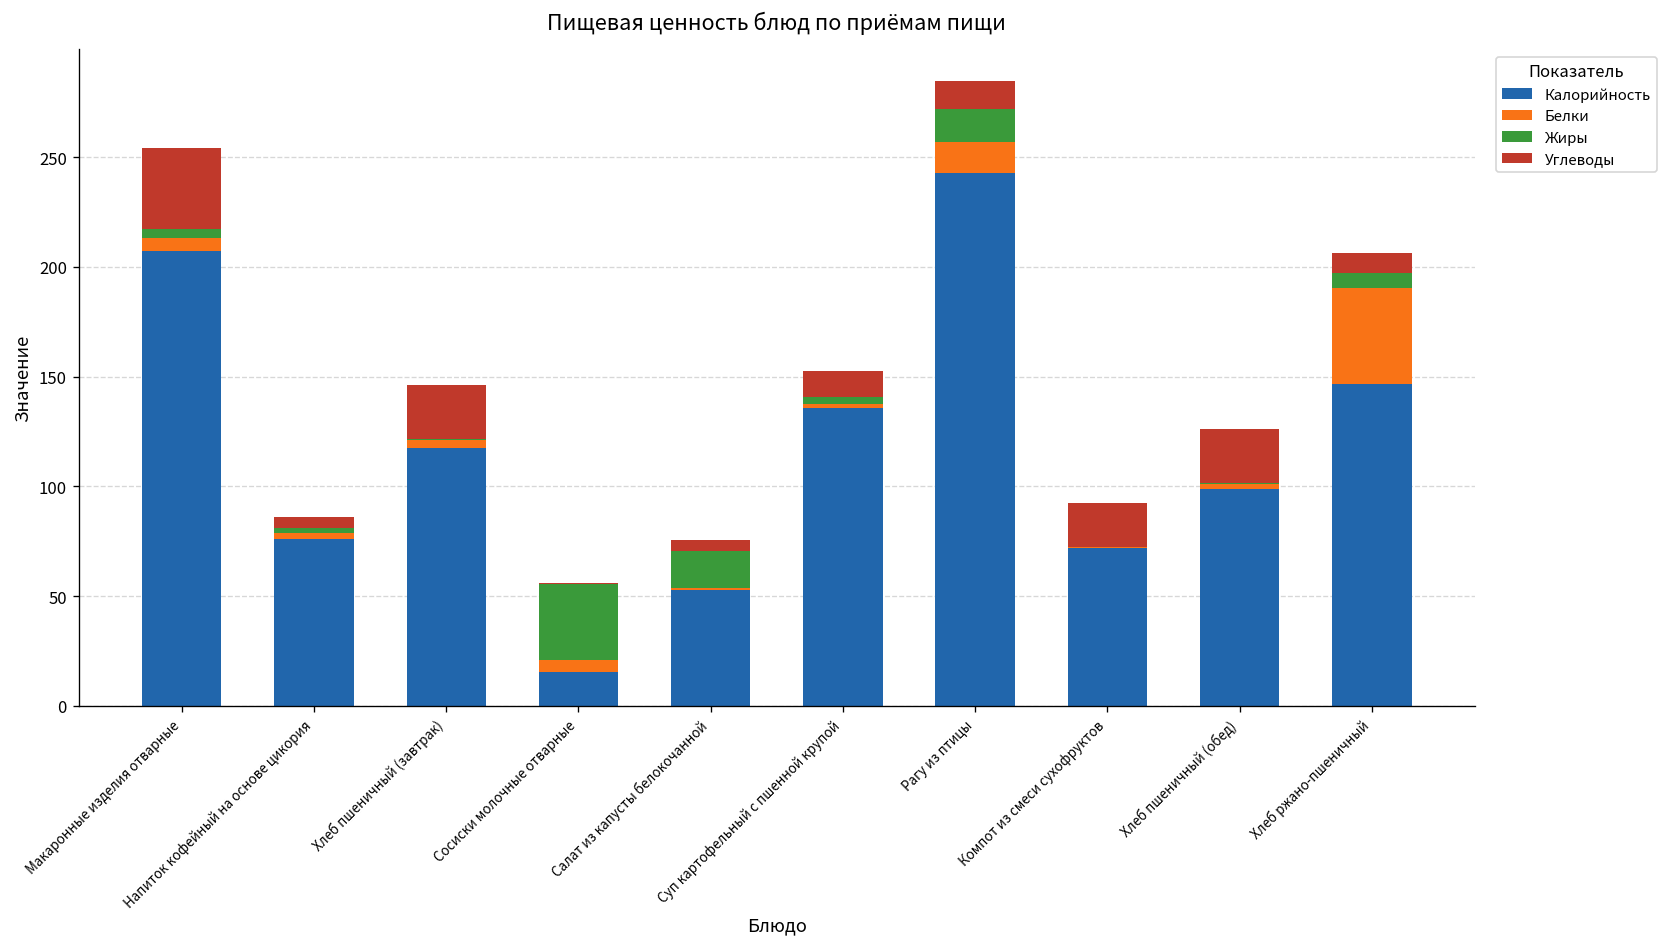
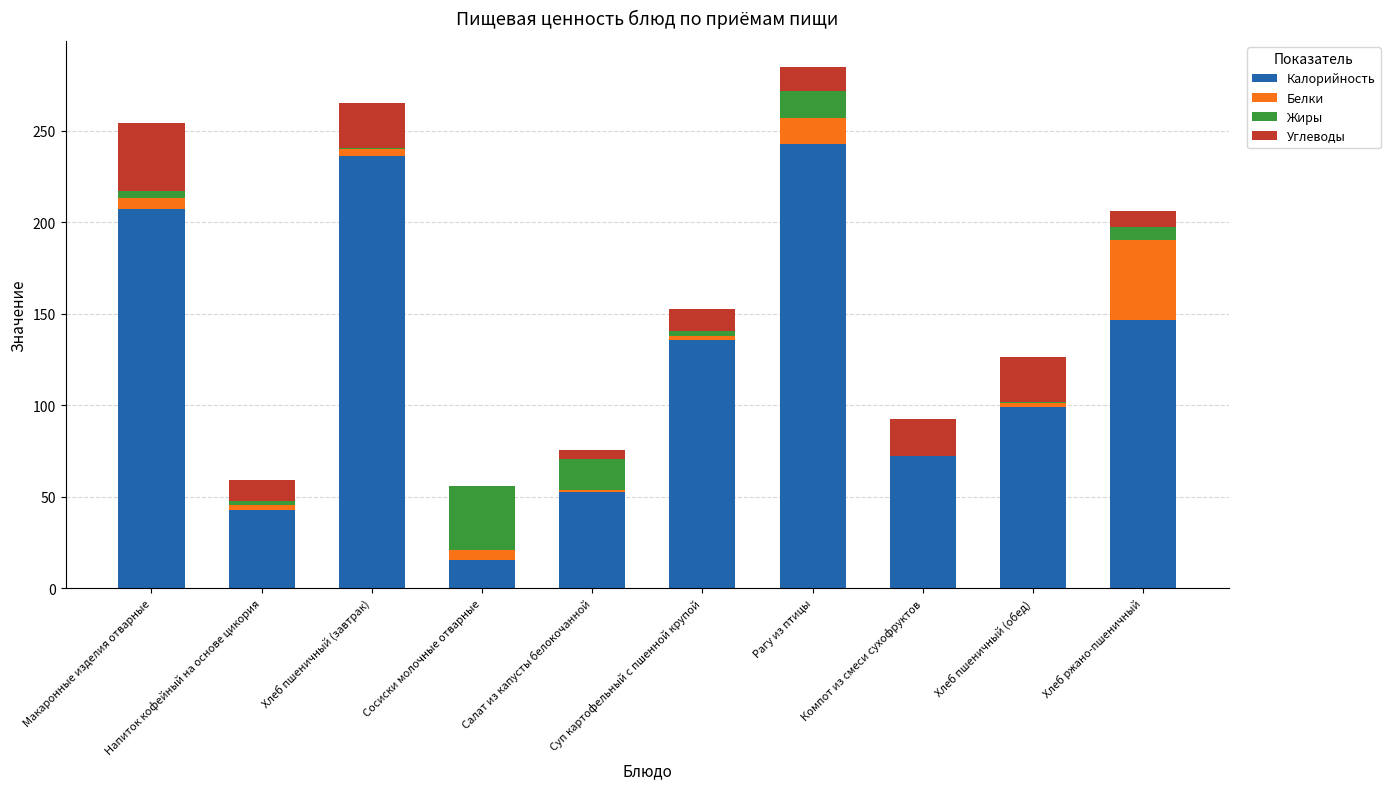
Калорийность, Напиток кофейный на основе цикория: 76 -> 43
Углеводы, Напиток кофейный на основе цикория: 5 -> 12
Калорийность, Хлеб пшеничный (завтрак): 118 -> 236
